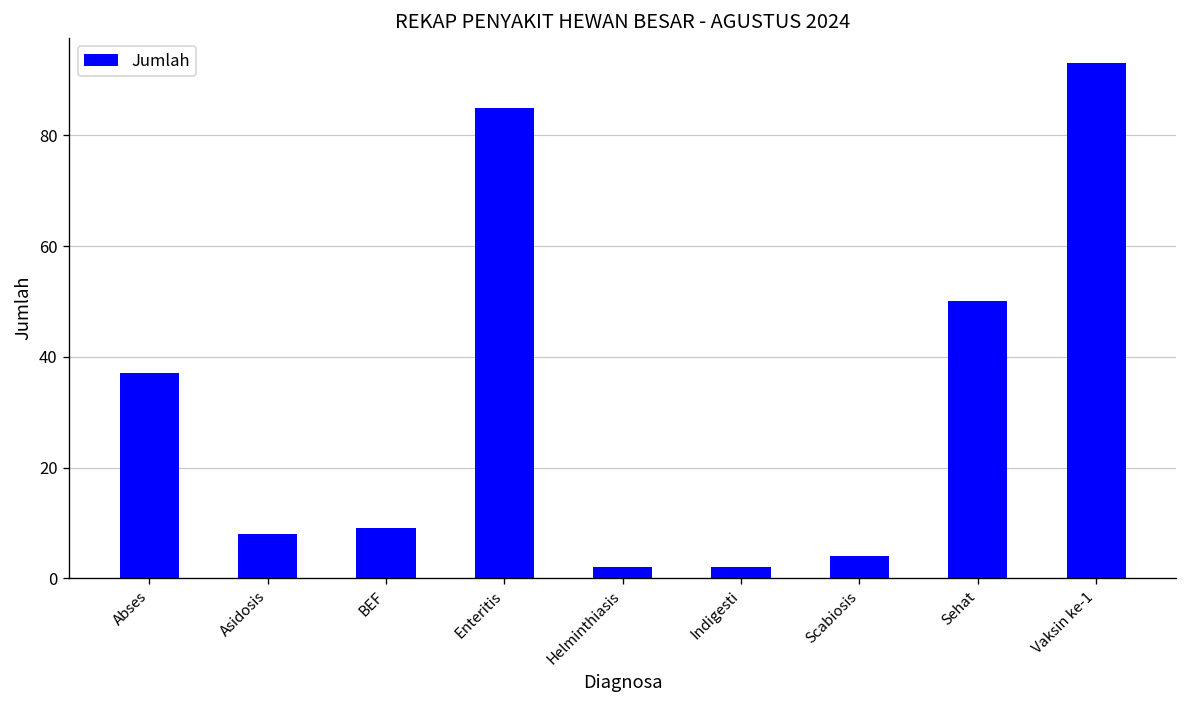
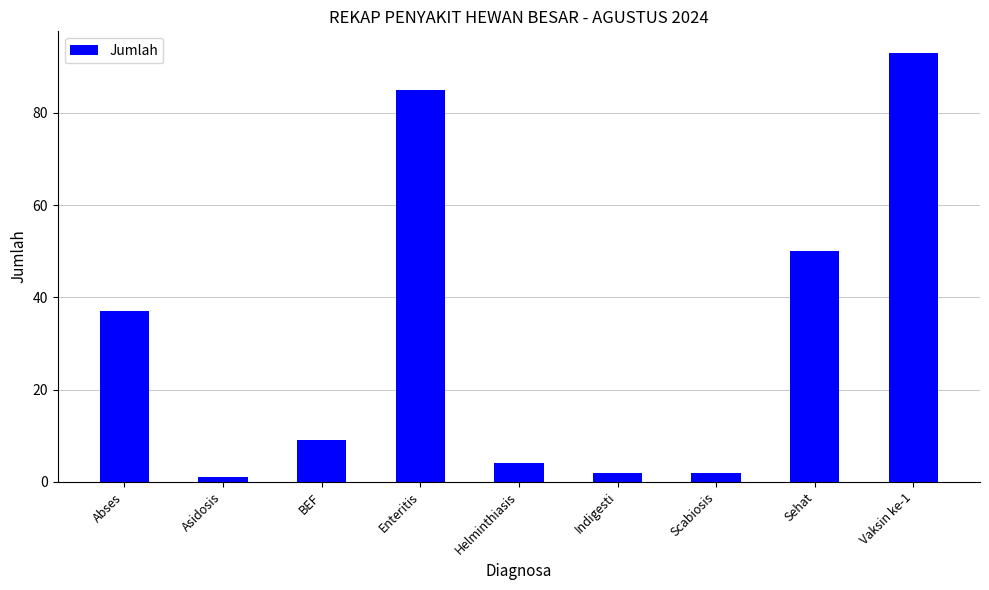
Asidosis: 8 -> 1
Helminthiasis: 2 -> 4
Scabiosis: 4 -> 2
